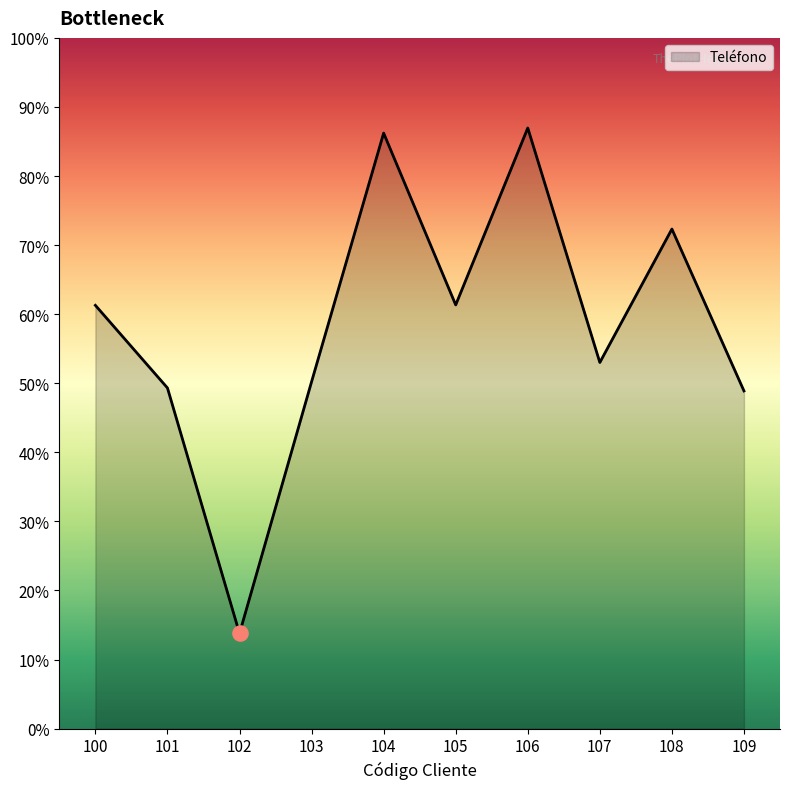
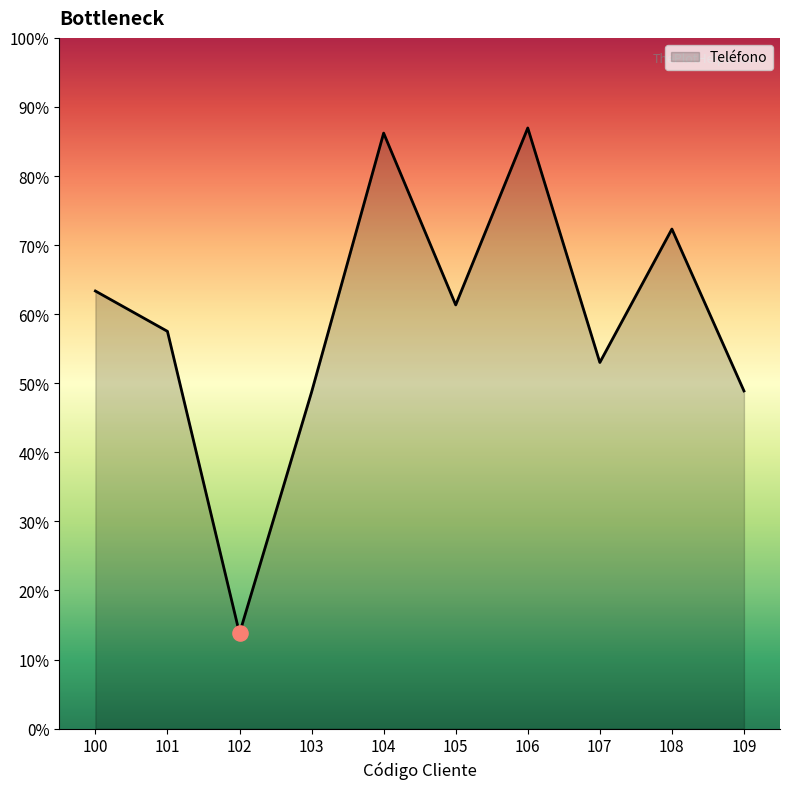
Teléfono, 100: 61% -> 63%
Teléfono, 101: 49% -> 58%
Teléfono, 103: 50% -> 49%
